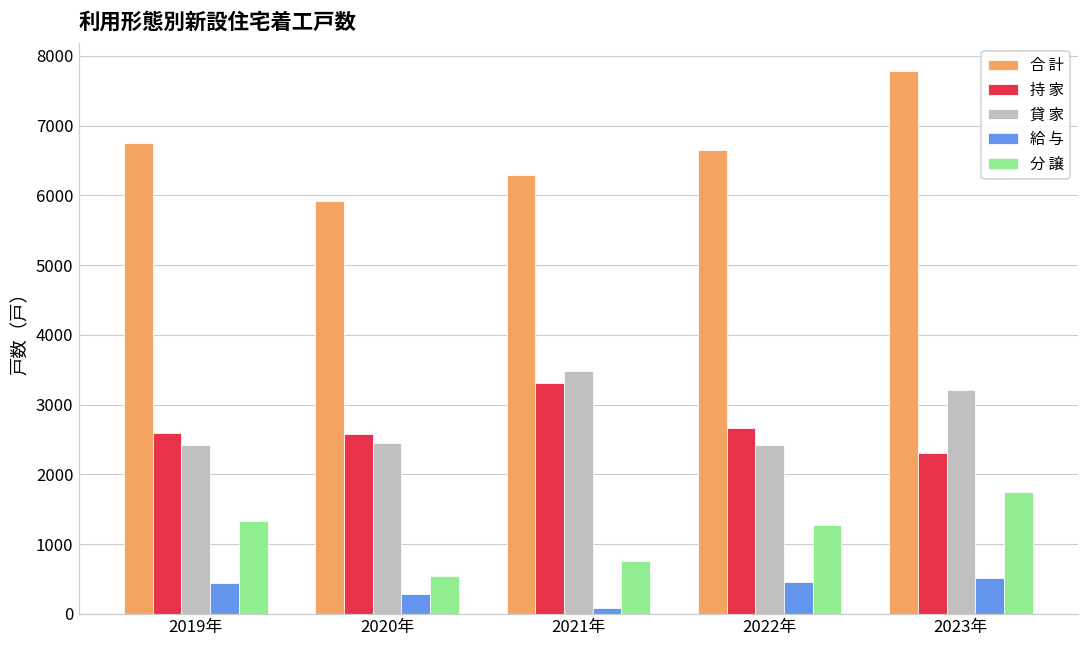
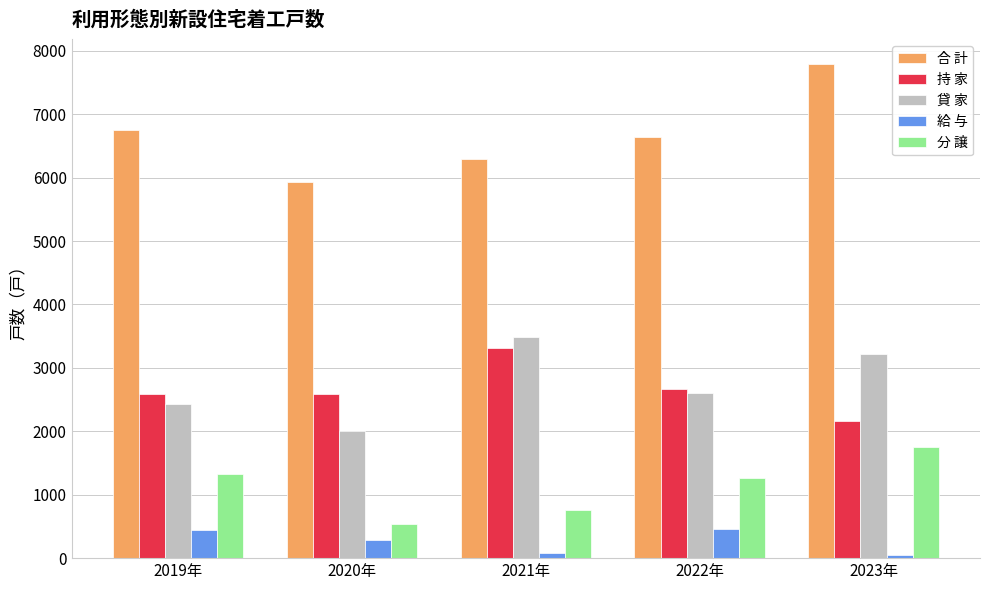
貸 家, 2020年: 2500 -> 2000
貸 家, 2022年: 2400 -> 2600
持 家, 2023年: 2300 -> 2200
給 与, 2023年: 500 -> 0
